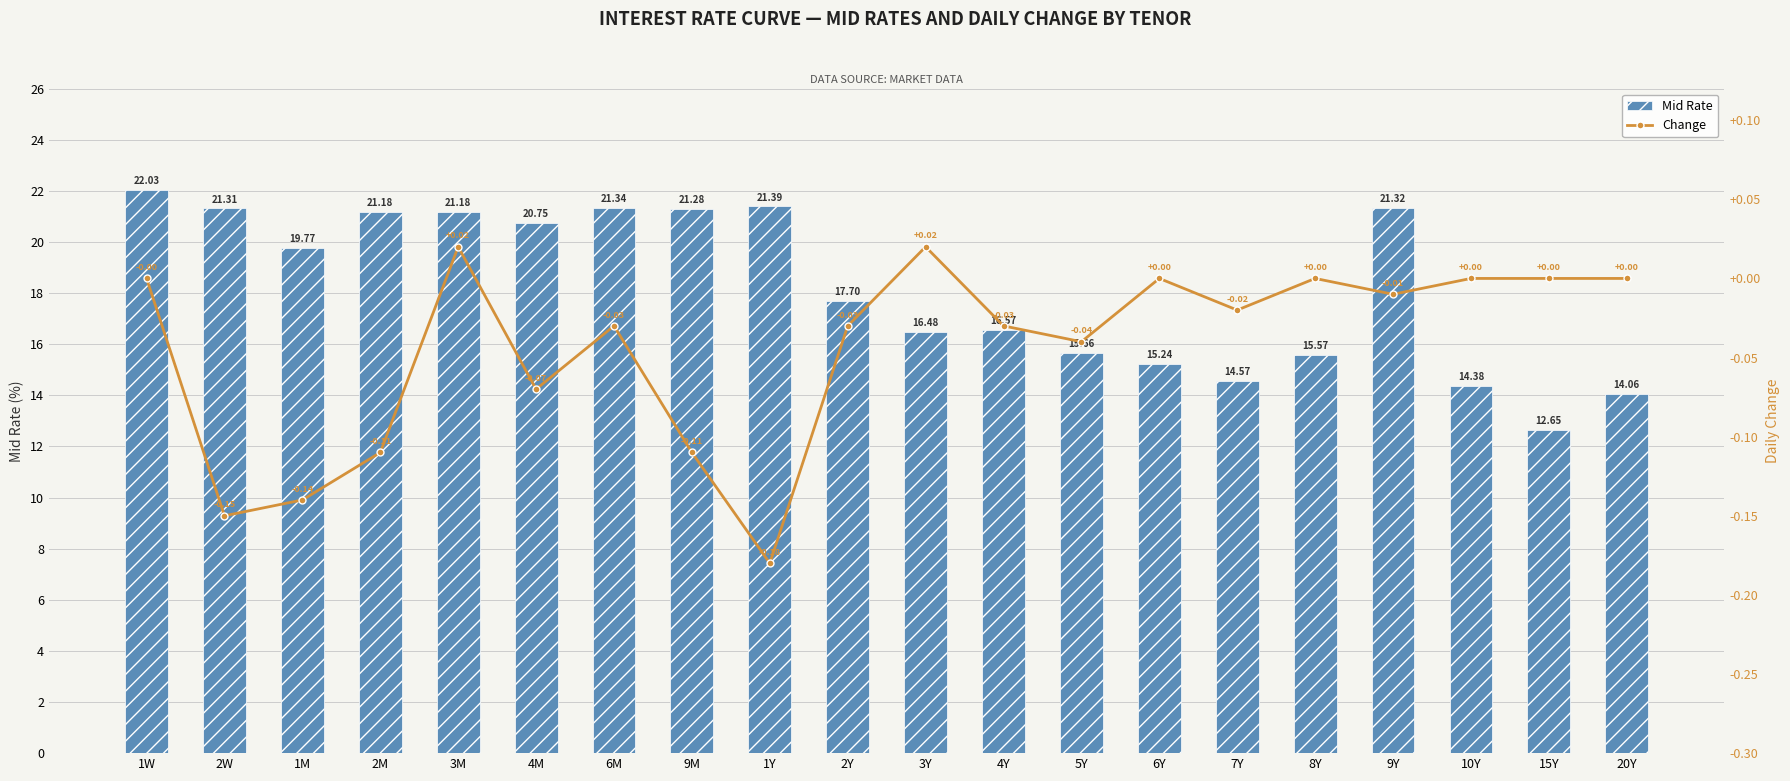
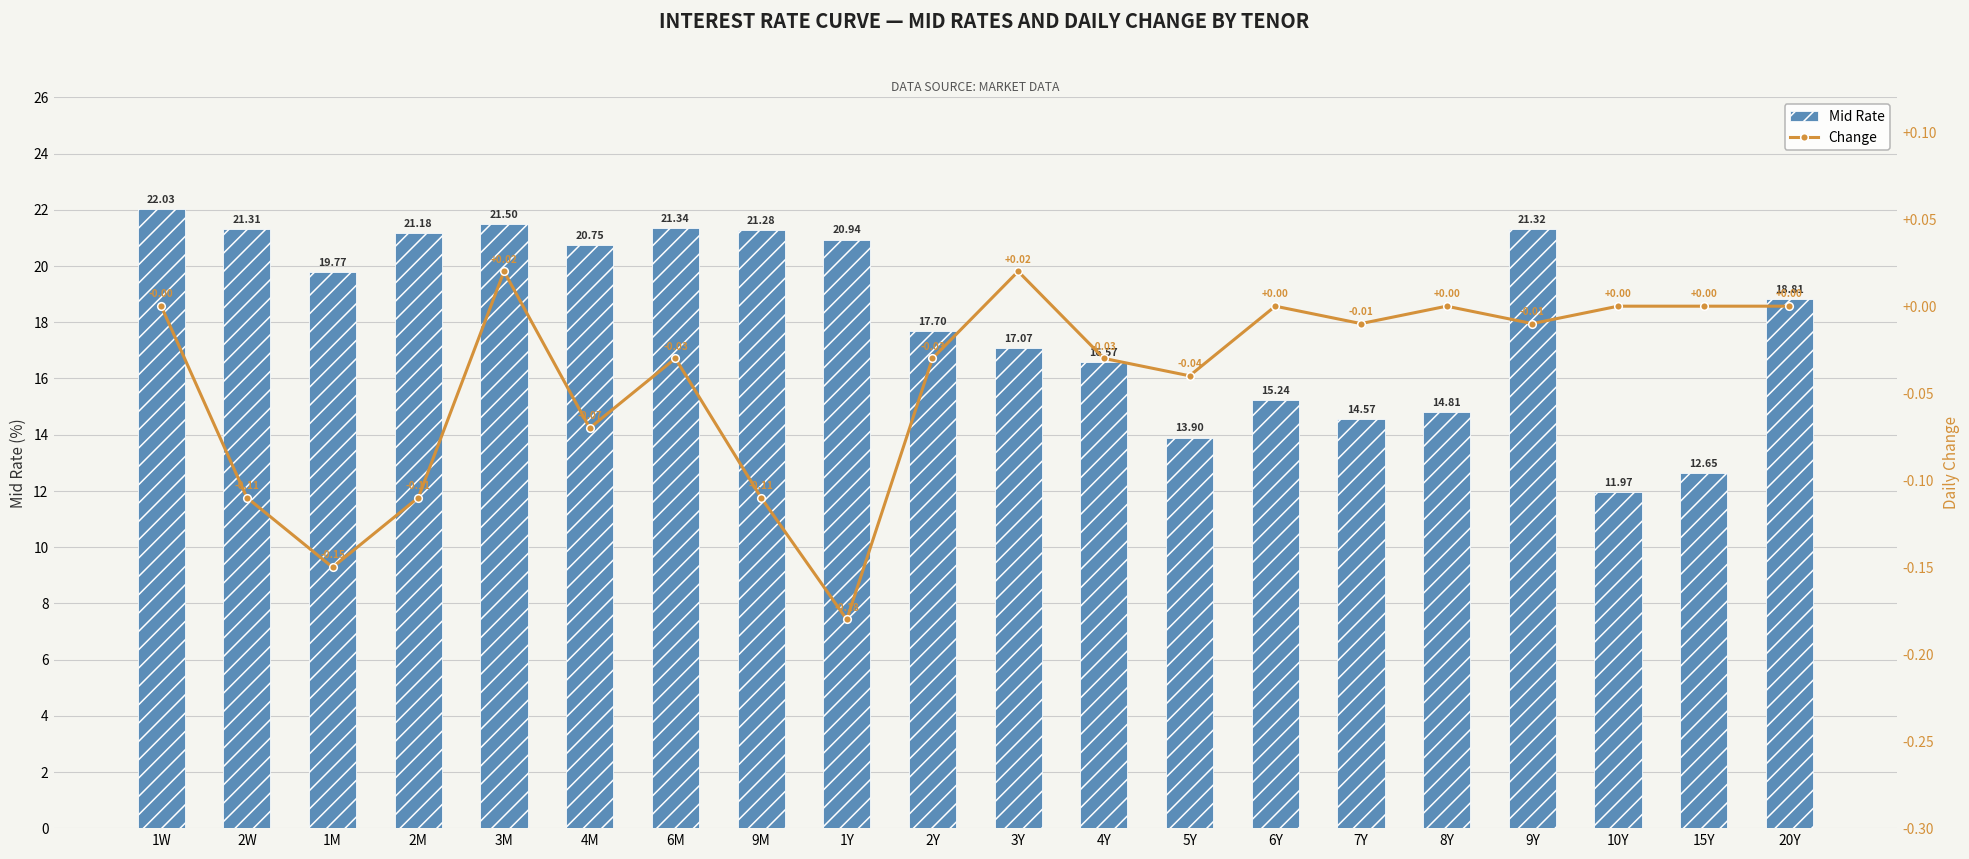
Mid Rate, 3M: 21.18 -> 21.50
Mid Rate, 1Y: 21.39 -> 20.94
Mid Rate, 3Y: 16.48 -> 17.07
Mid Rate, 5Y: 15.66 -> 13.90
Mid Rate, 8Y: 15.57 -> 14.81
Mid Rate, 10Y: 14.38 -> 11.97
Mid Rate, 20Y: 14.06 -> 18.81
Change, 2W: -0.15 -> -0.11
Change, 1M: -0.14 -> -0.15
Change, 7Y: -0.02 -> -0.01
